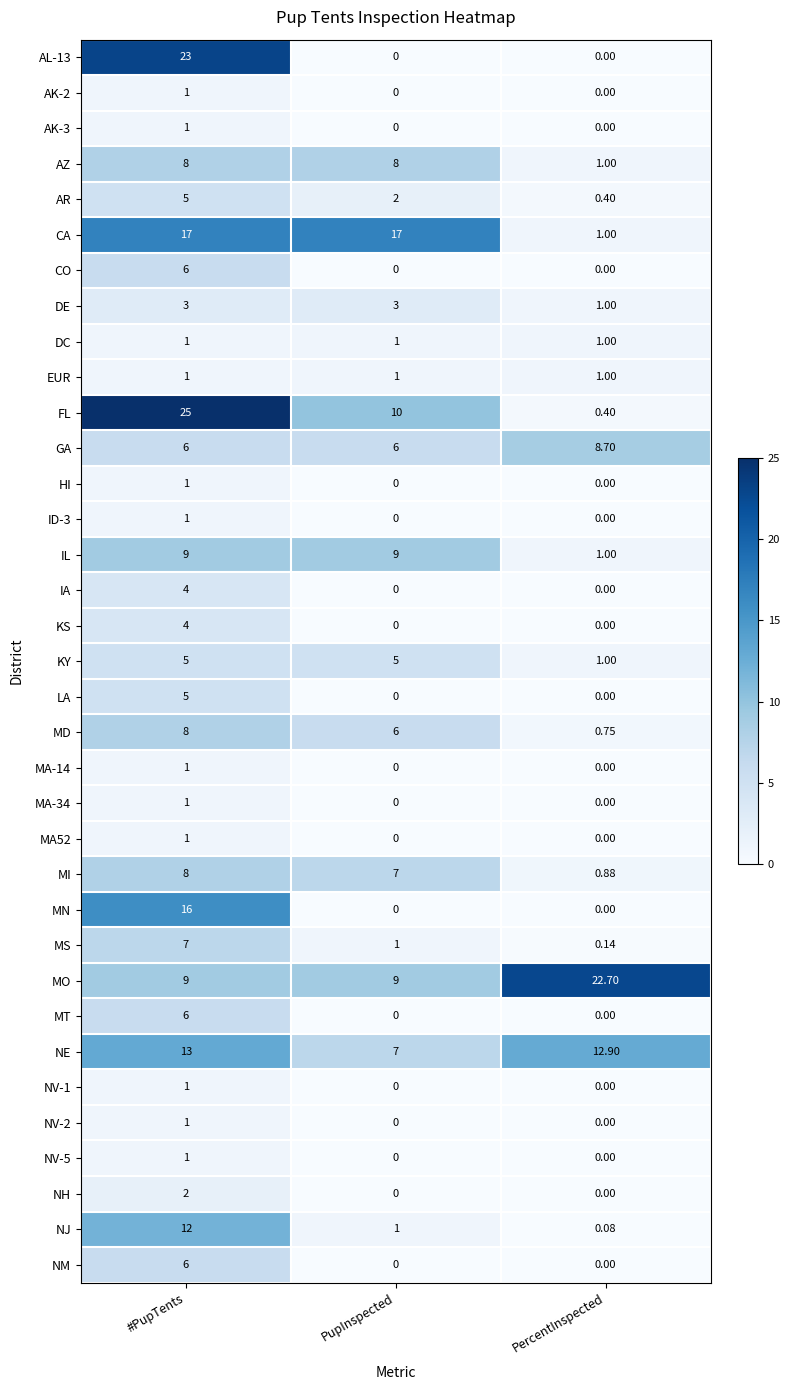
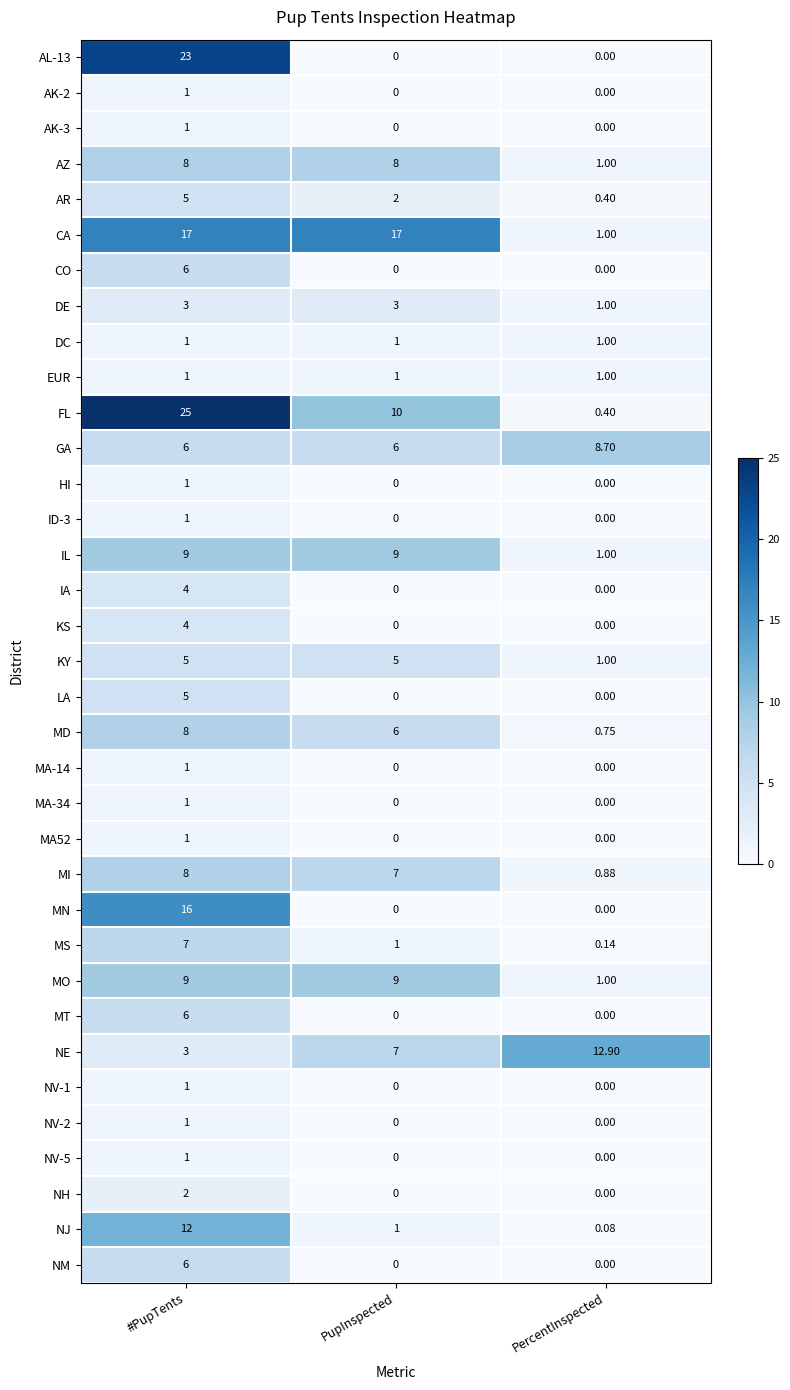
MO, PercentInspected: 22.70 -> 1.00
NE, #PupTents: 13 -> 3
